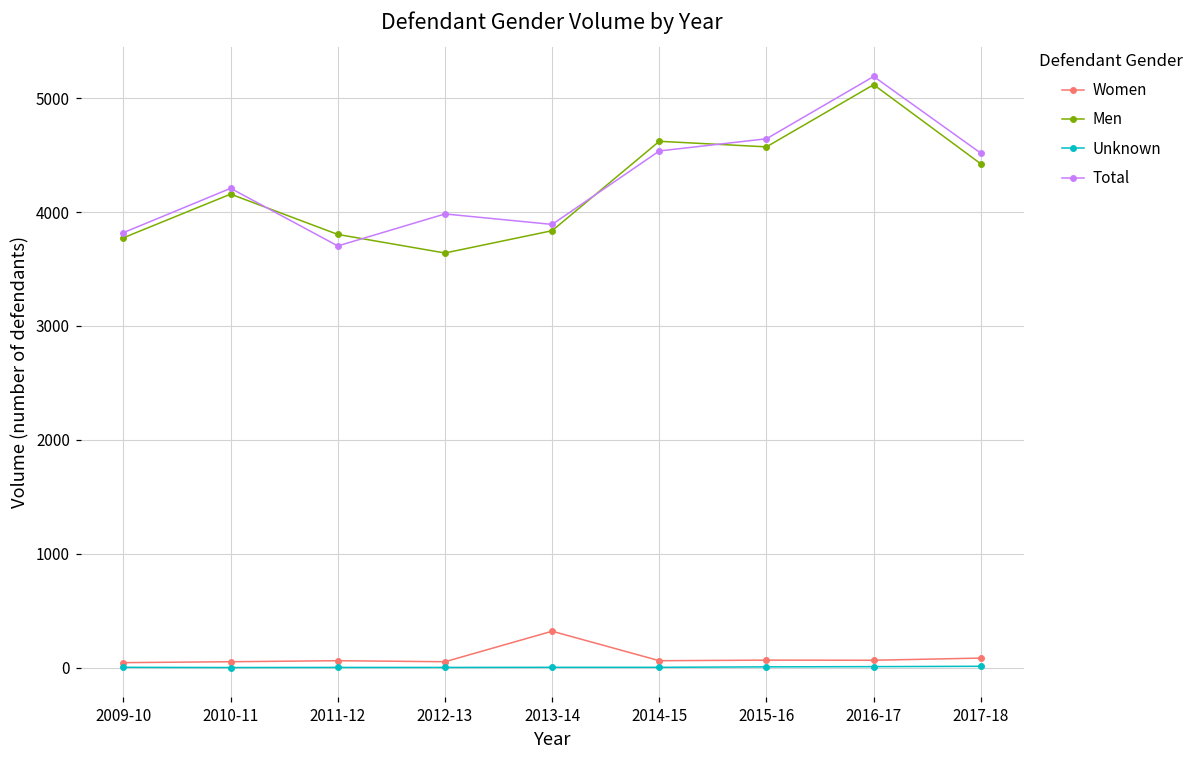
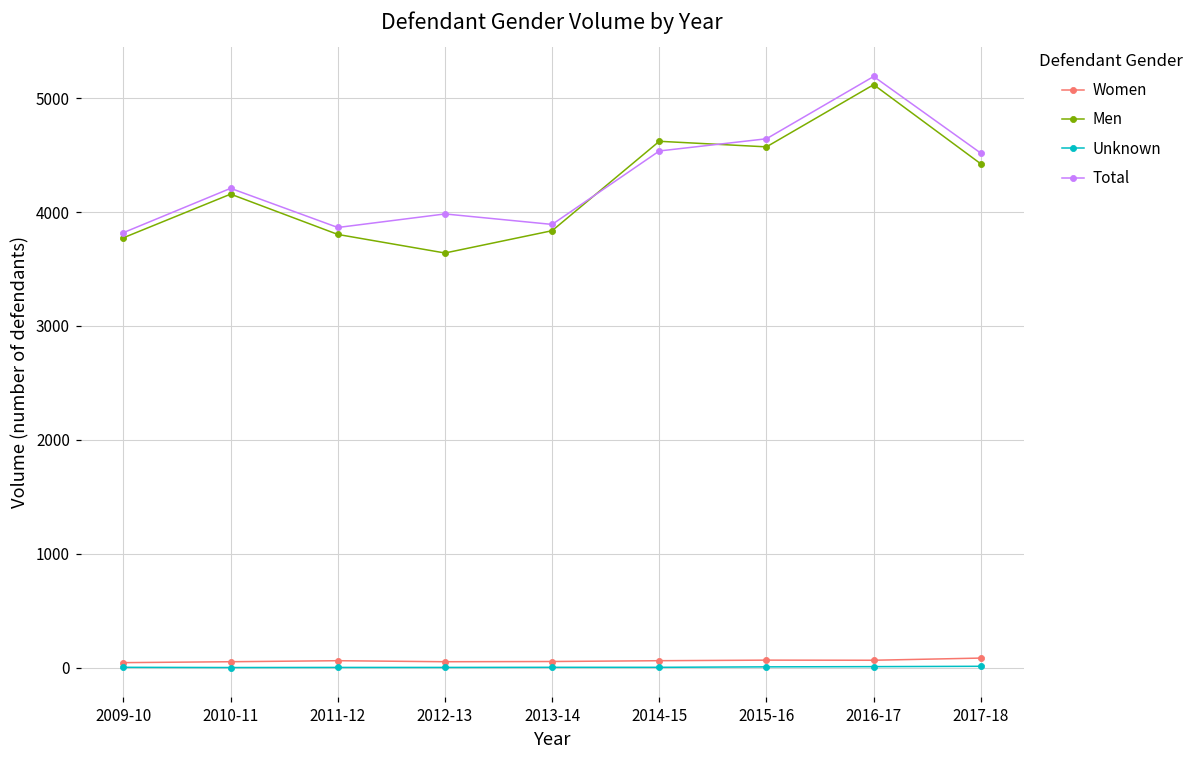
Total, 2011-12: 3700 -> 3860
Women, 2013-14: 320 -> 50
